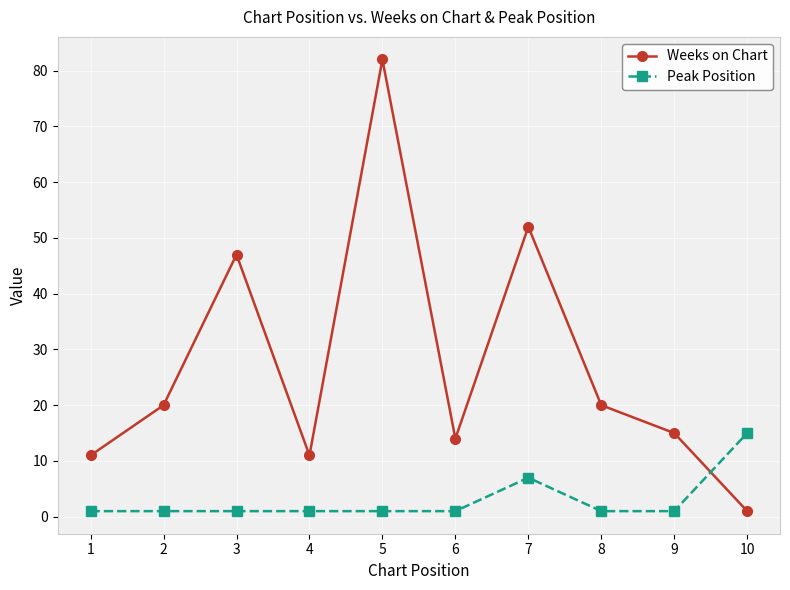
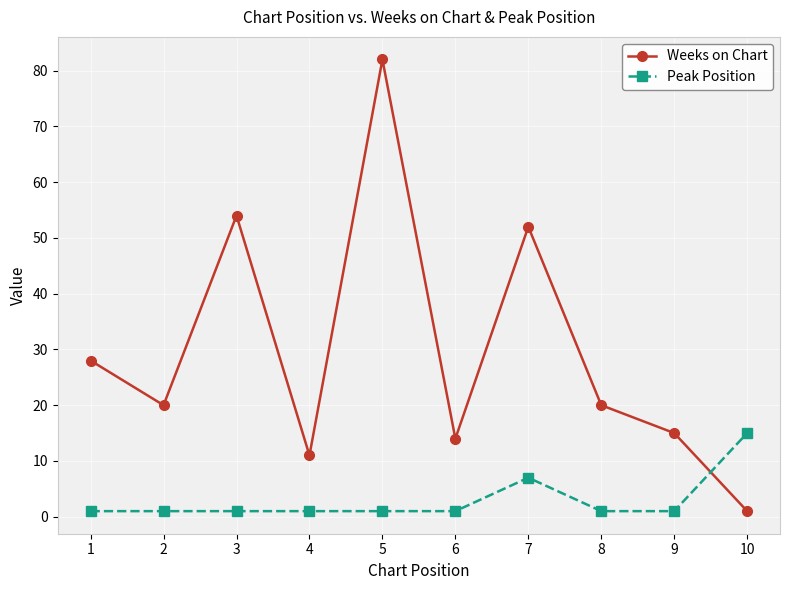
Weeks on Chart, 1: 11 -> 28
Weeks on Chart, 3: 47 -> 54
